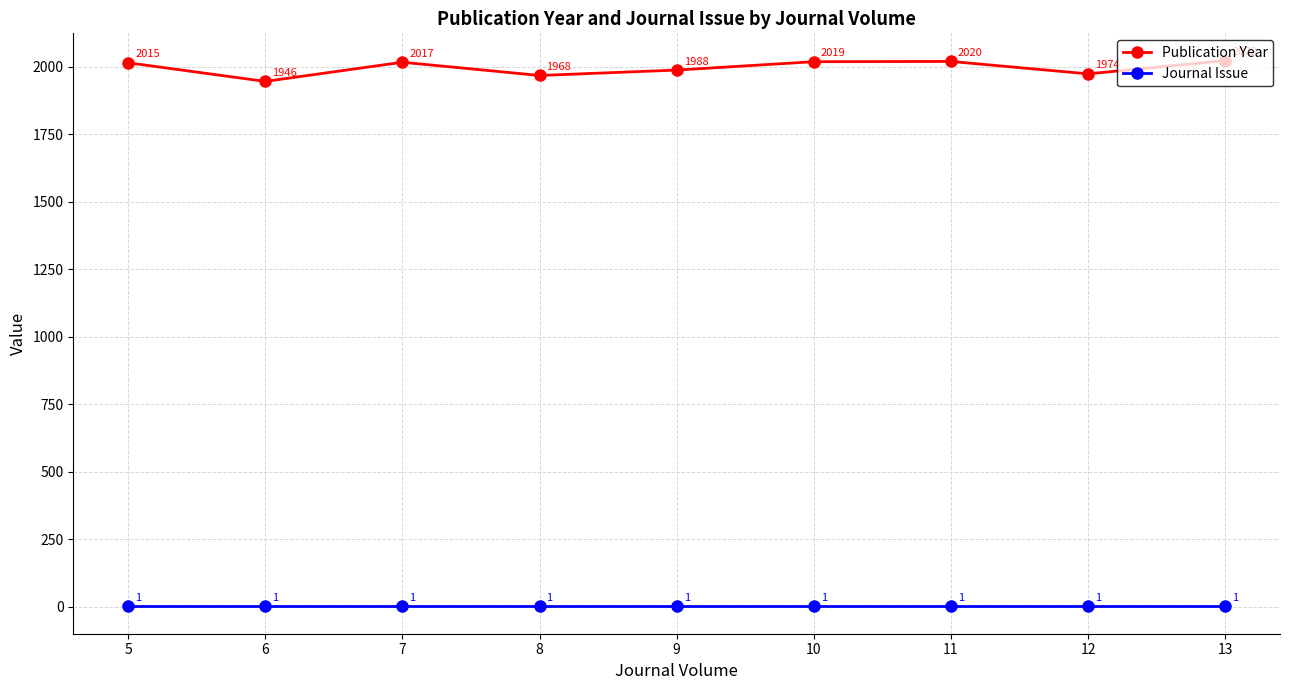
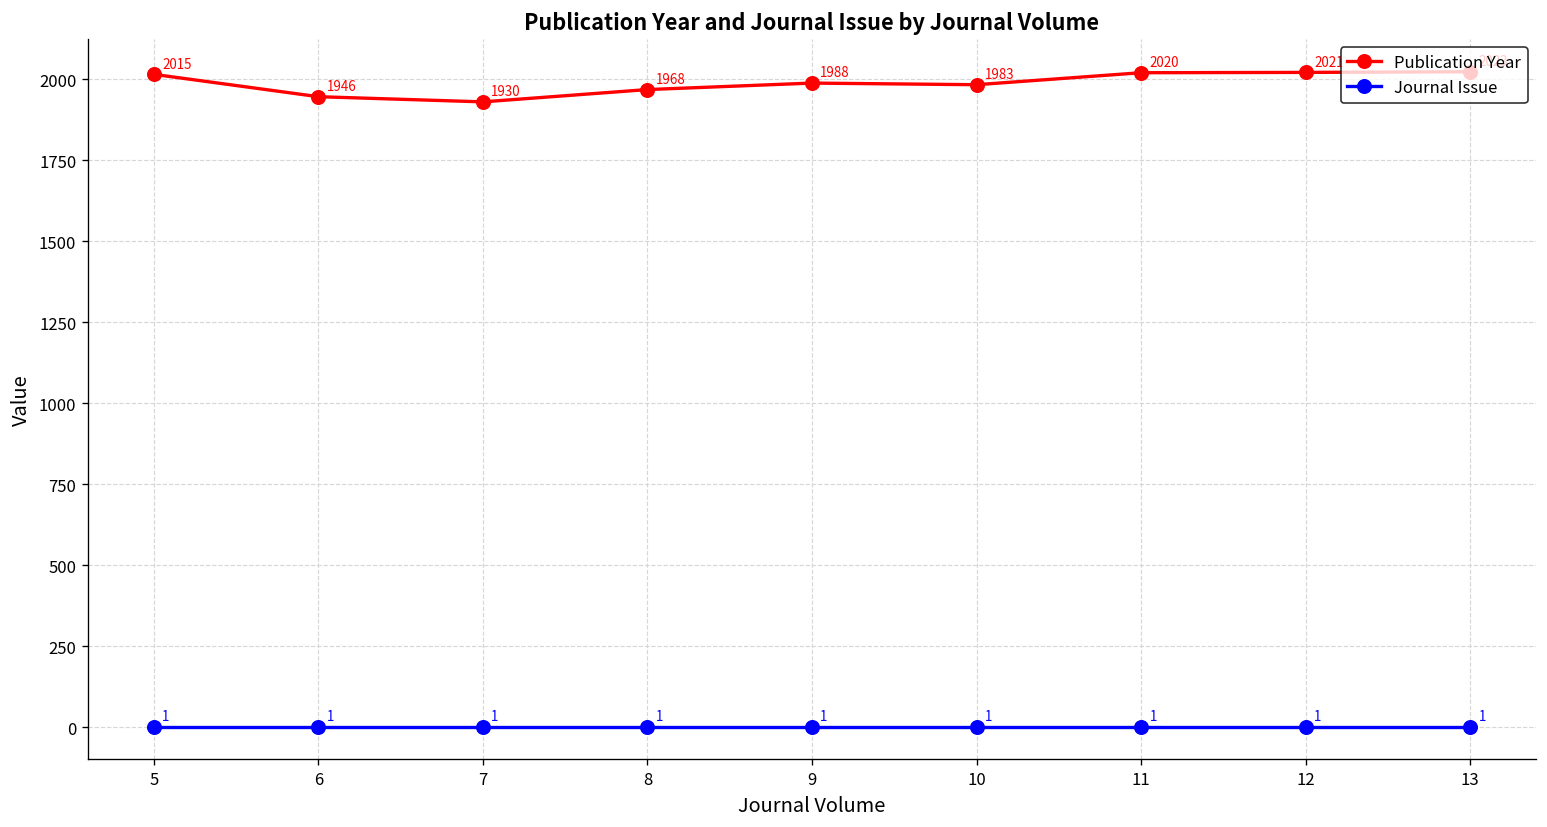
Publication Year, 7: 2017 -> 1930
Publication Year, 10: 2019 -> 1983
Publication Year, 12: 1970 -> 2020
